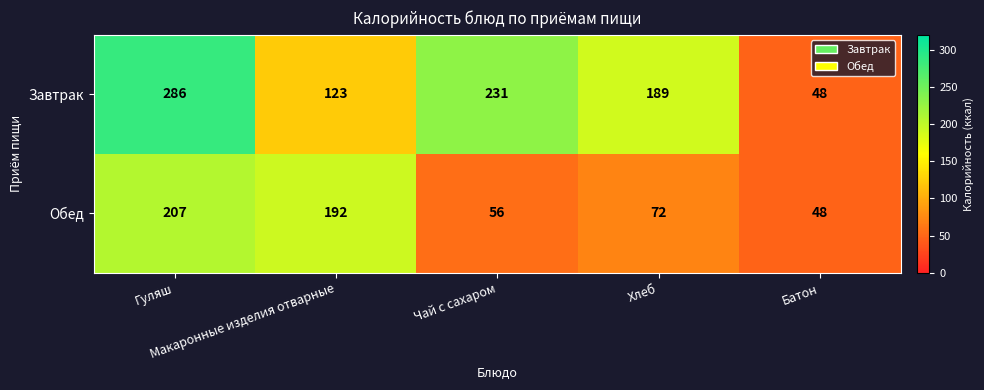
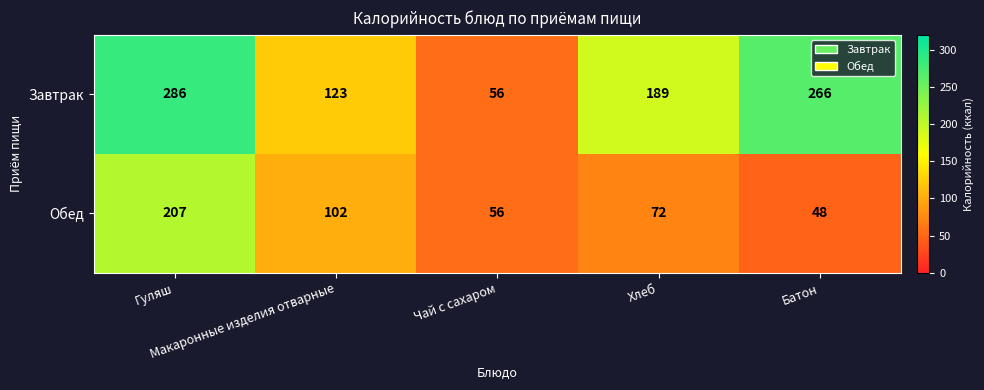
Завтрак, Чай с сахаром: 231 -> 56
Завтрак, Батон: 48 -> 266
Обед, Макаронные изделия отварные: 192 -> 102
